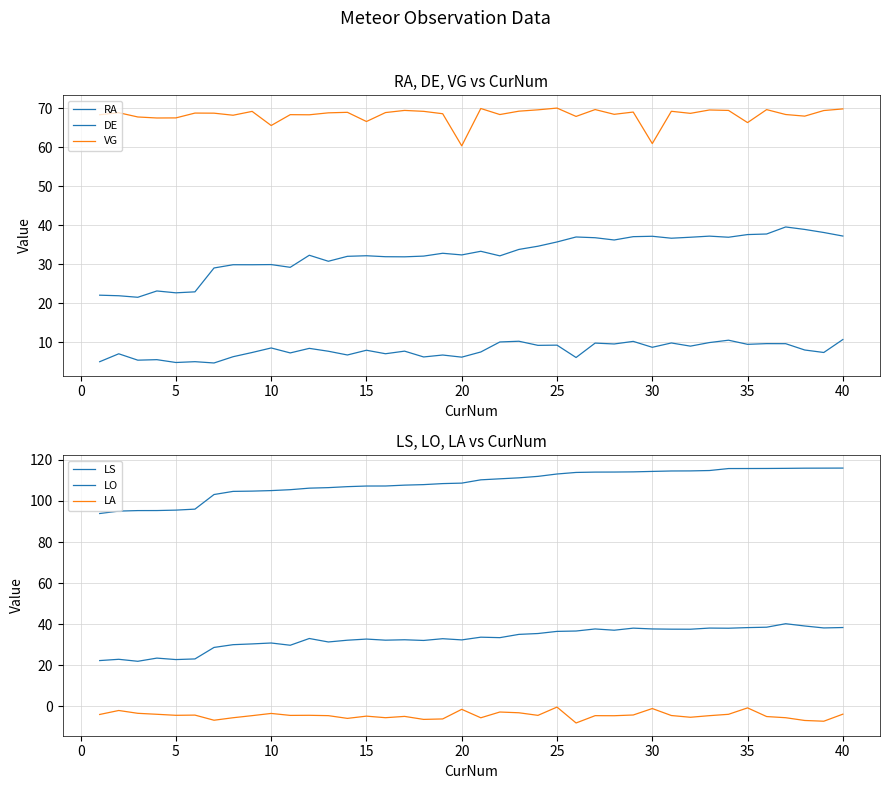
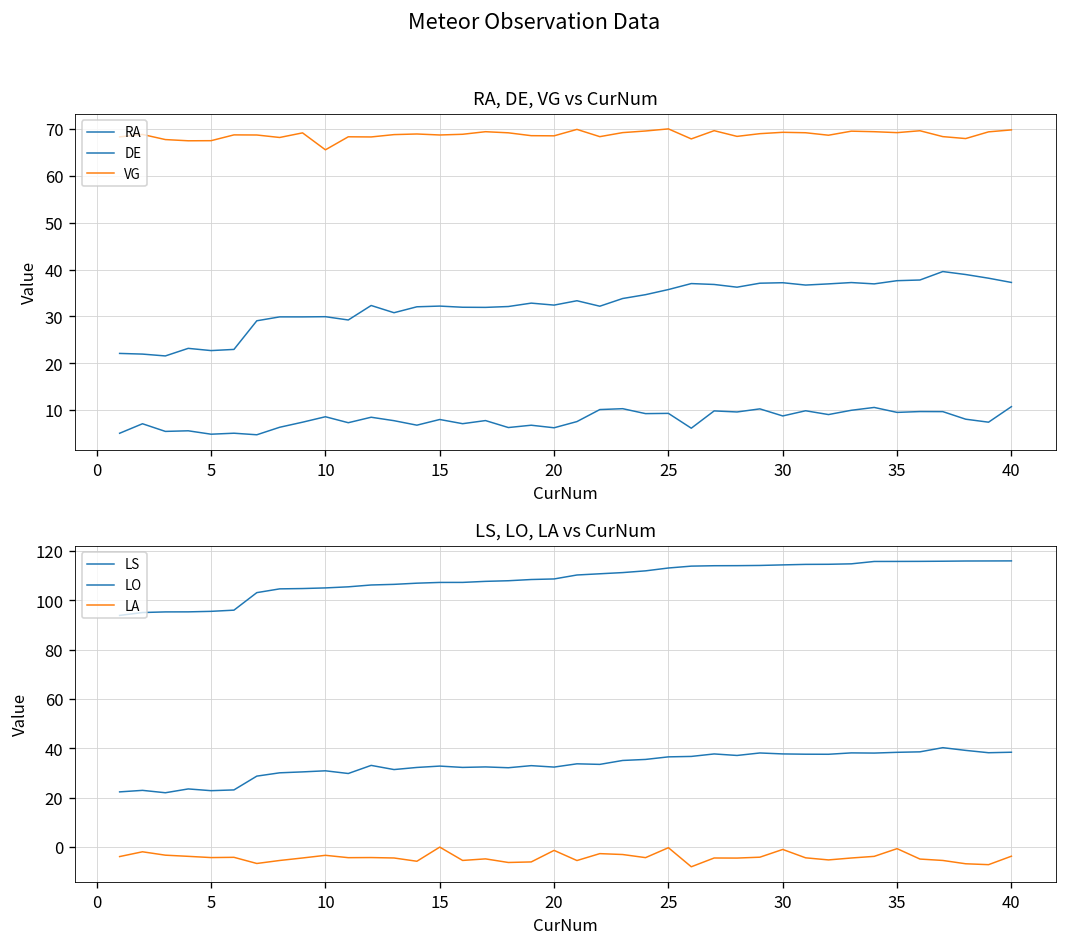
RA, DE, VG vs CurNum, VG, 15: 67 -> 69
RA, DE, VG vs CurNum, VG, 20: 60 -> 69
RA, DE, VG vs CurNum, VG, 30: 61 -> 69
RA, DE, VG vs CurNum, VG, 35: 66 -> 69
LS, LO, LA vs CurNum, LA, 15: -5 -> 0
